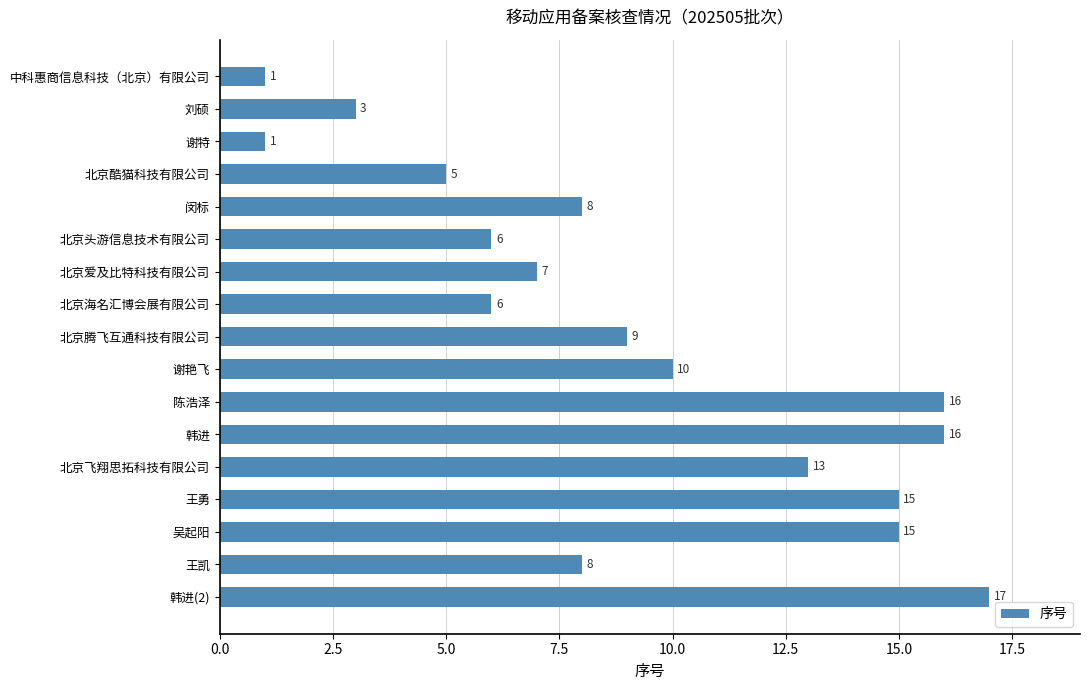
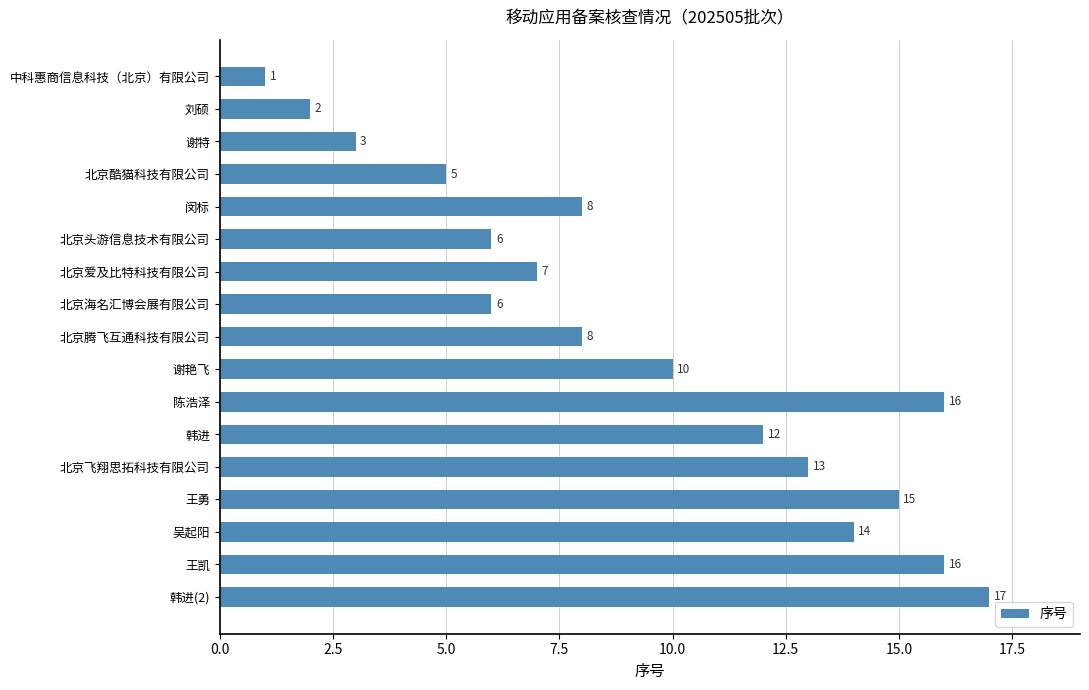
刘硕: 3 -> 2
谢特: 1 -> 3
北京腾飞互通科技有限公司: 9 -> 8
韩进: 16 -> 12
吴起阳: 15 -> 14
王凯: 8 -> 16
